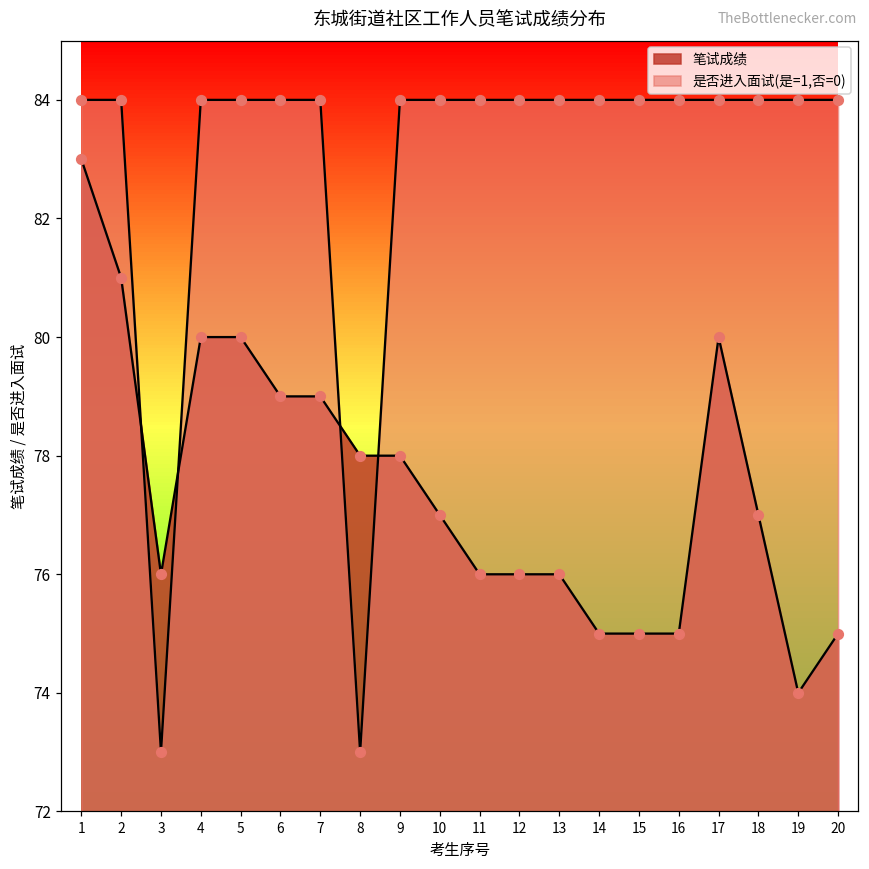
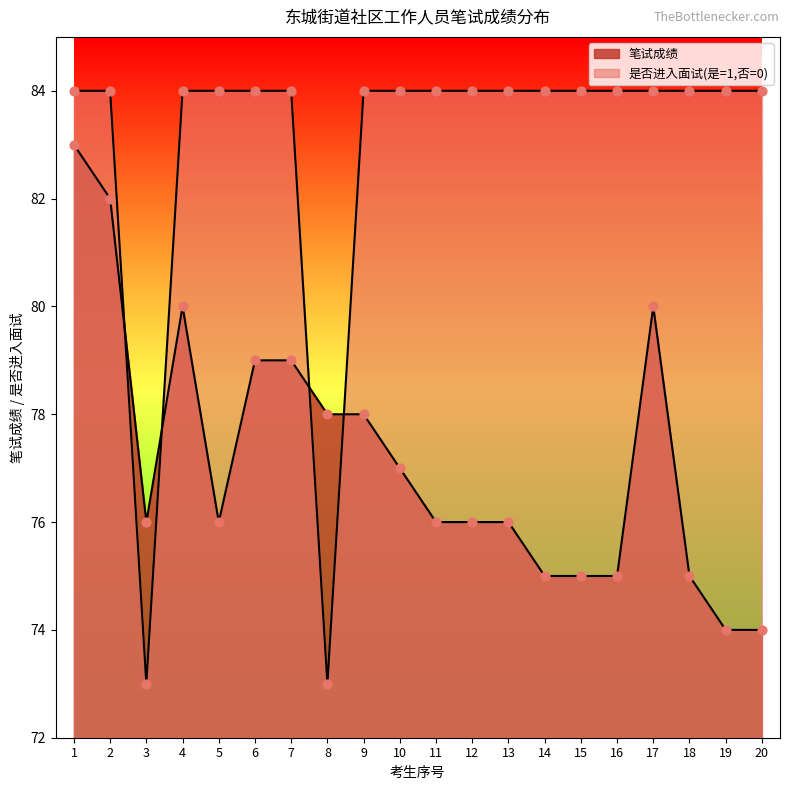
笔试成绩, 2: 81 -> 82
笔试成绩, 5: 80 -> 76
笔试成绩, 18: 77 -> 75
笔试成绩, 20: 75 -> 74
